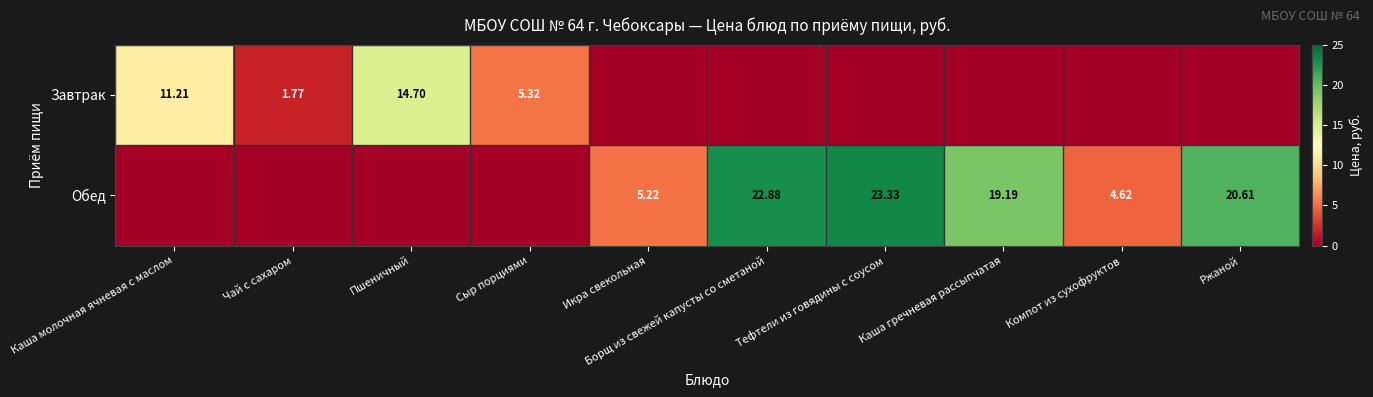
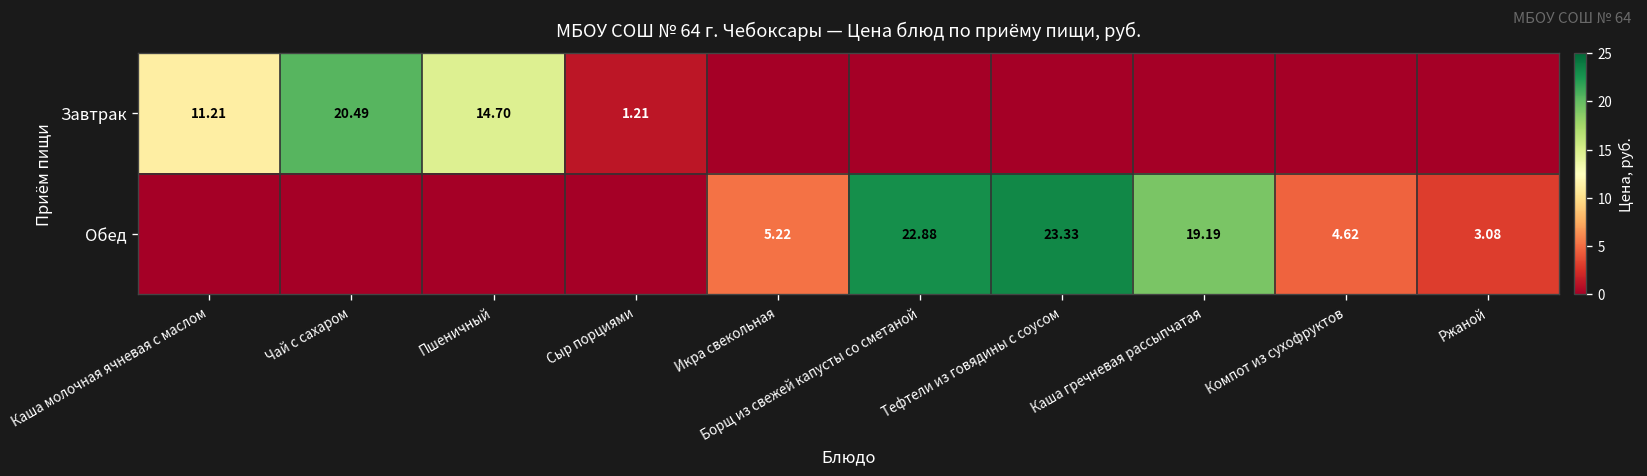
Завтрак, Чай с сахаром: 1.77 -> 20.49
Завтрак, Сыр порциями: 5.32 -> 1.21
Обед, Ржаной: 20.61 -> 3.08
